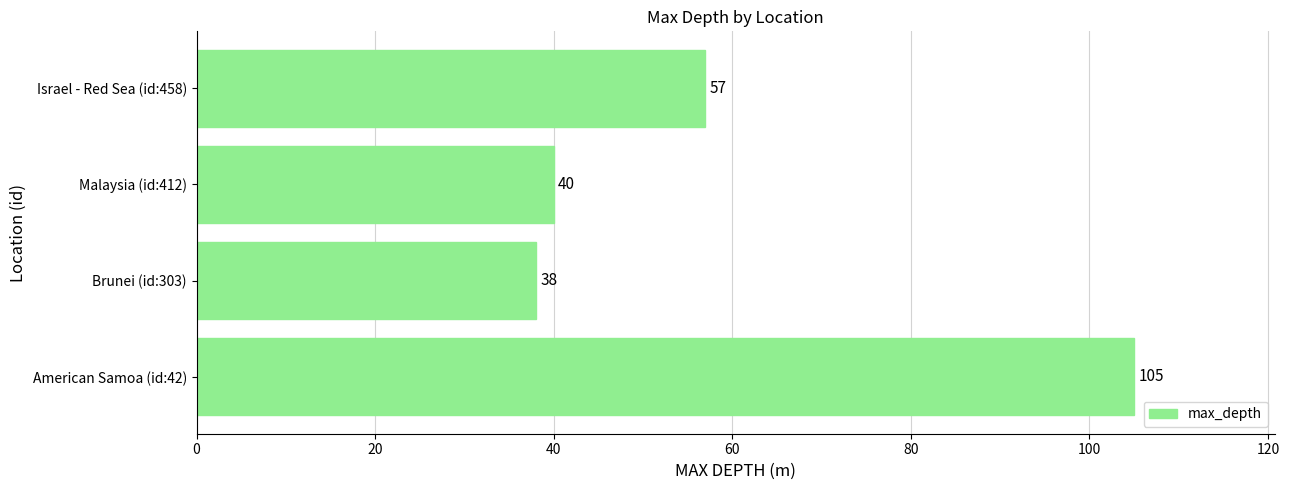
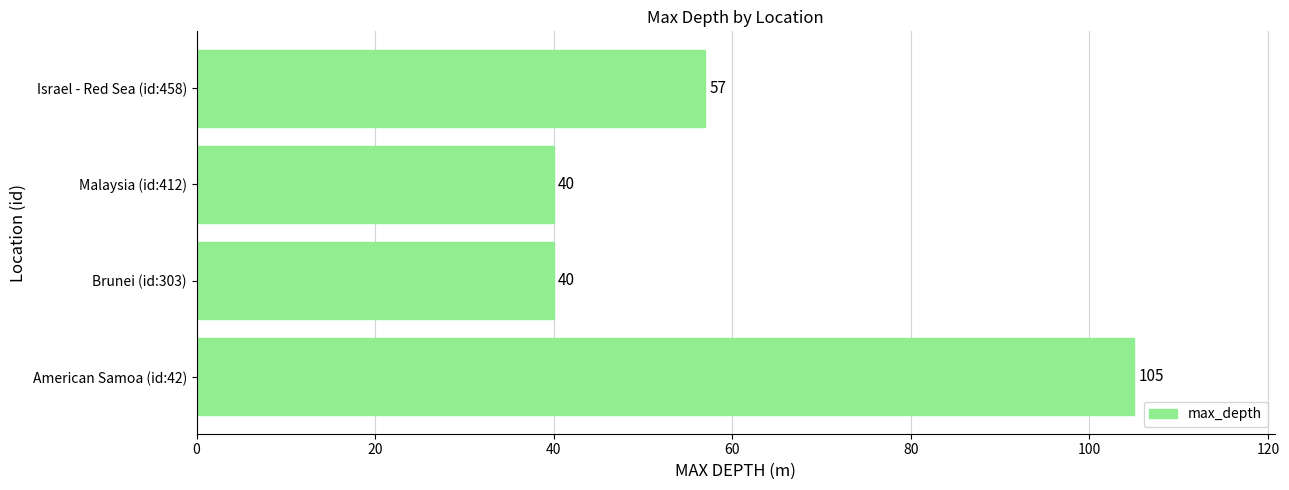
Brunei (id:303): 38 -> 40
